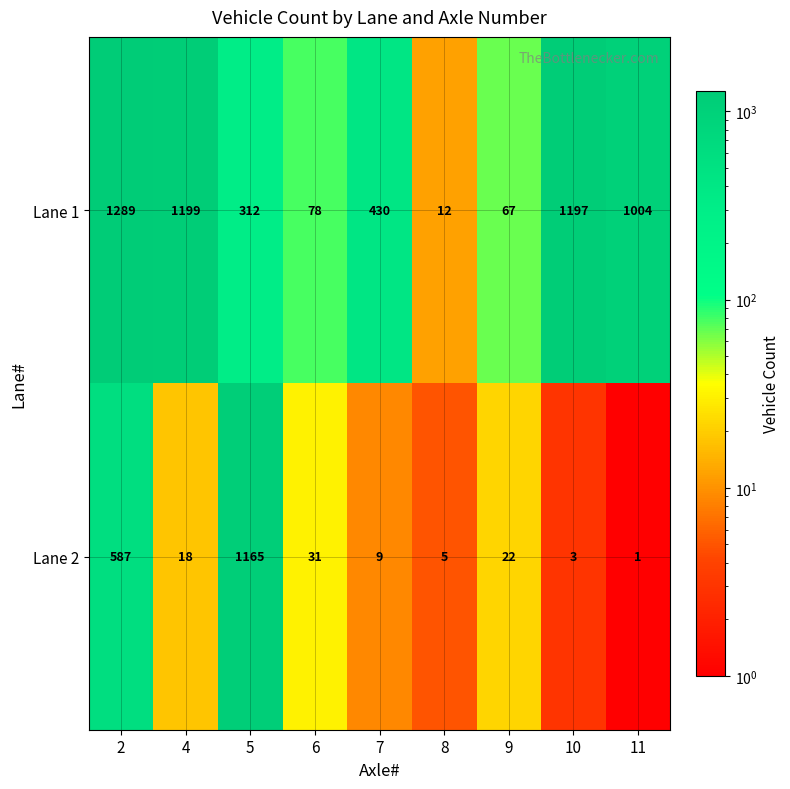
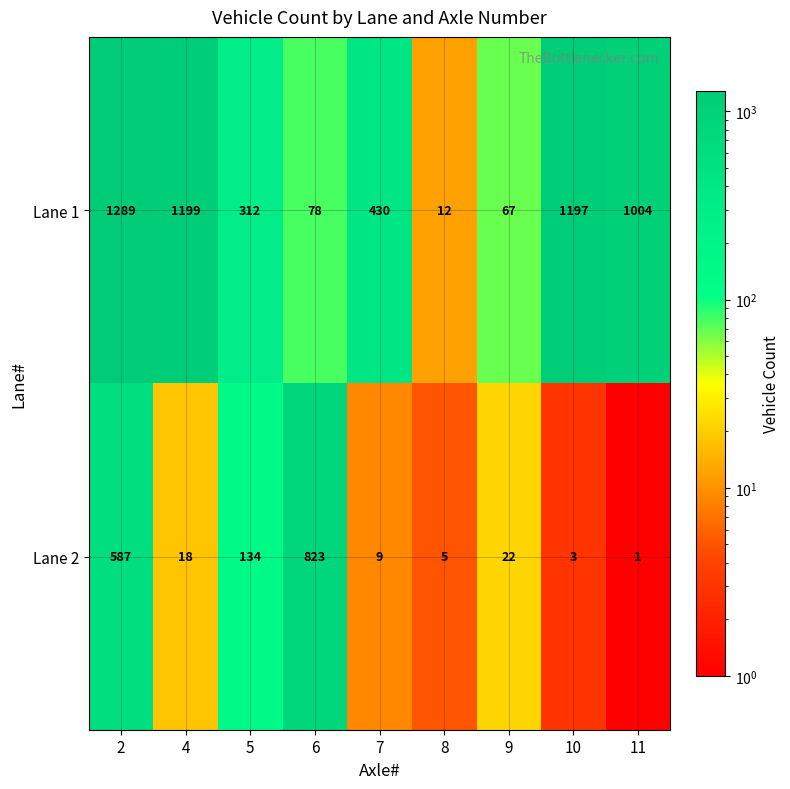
Lane 2, 5: 1165 -> 134
Lane 2, 6: 31 -> 823
